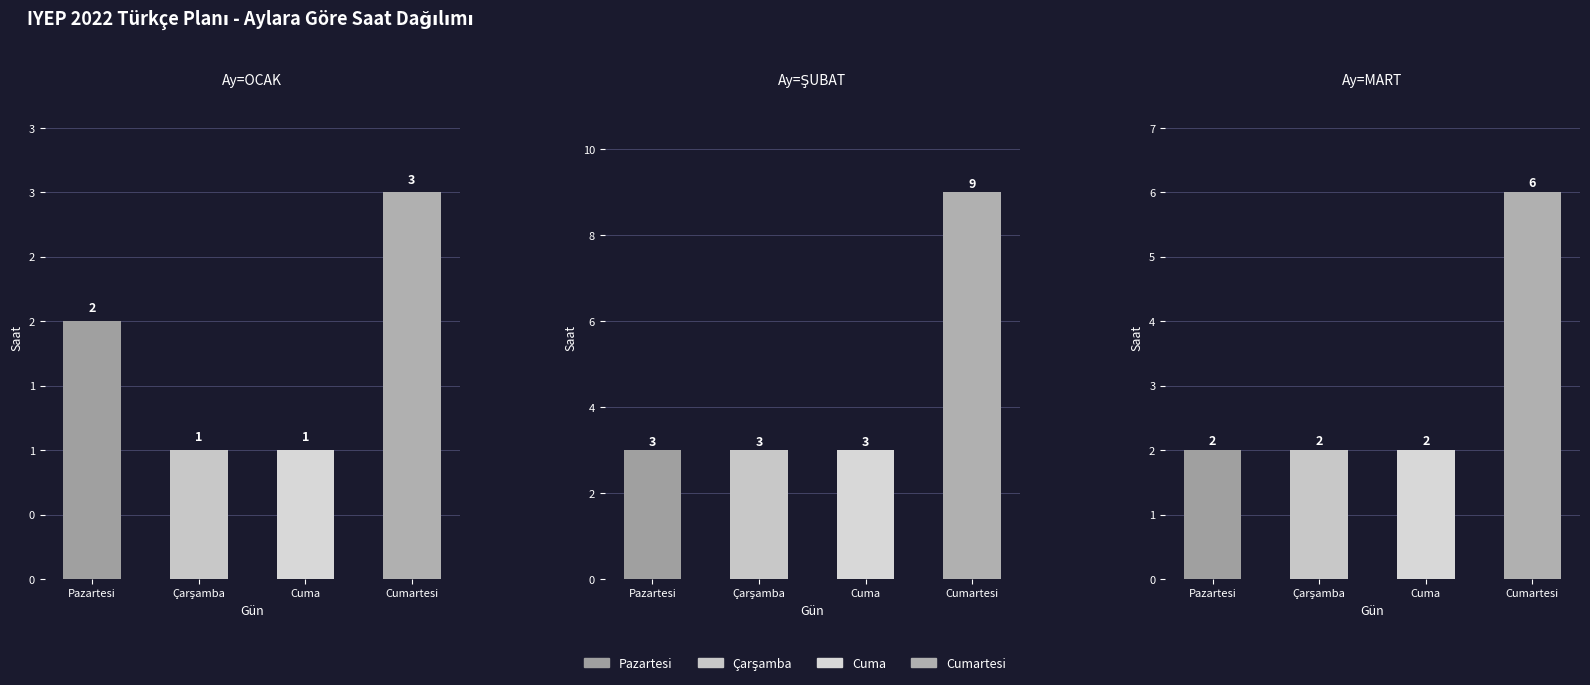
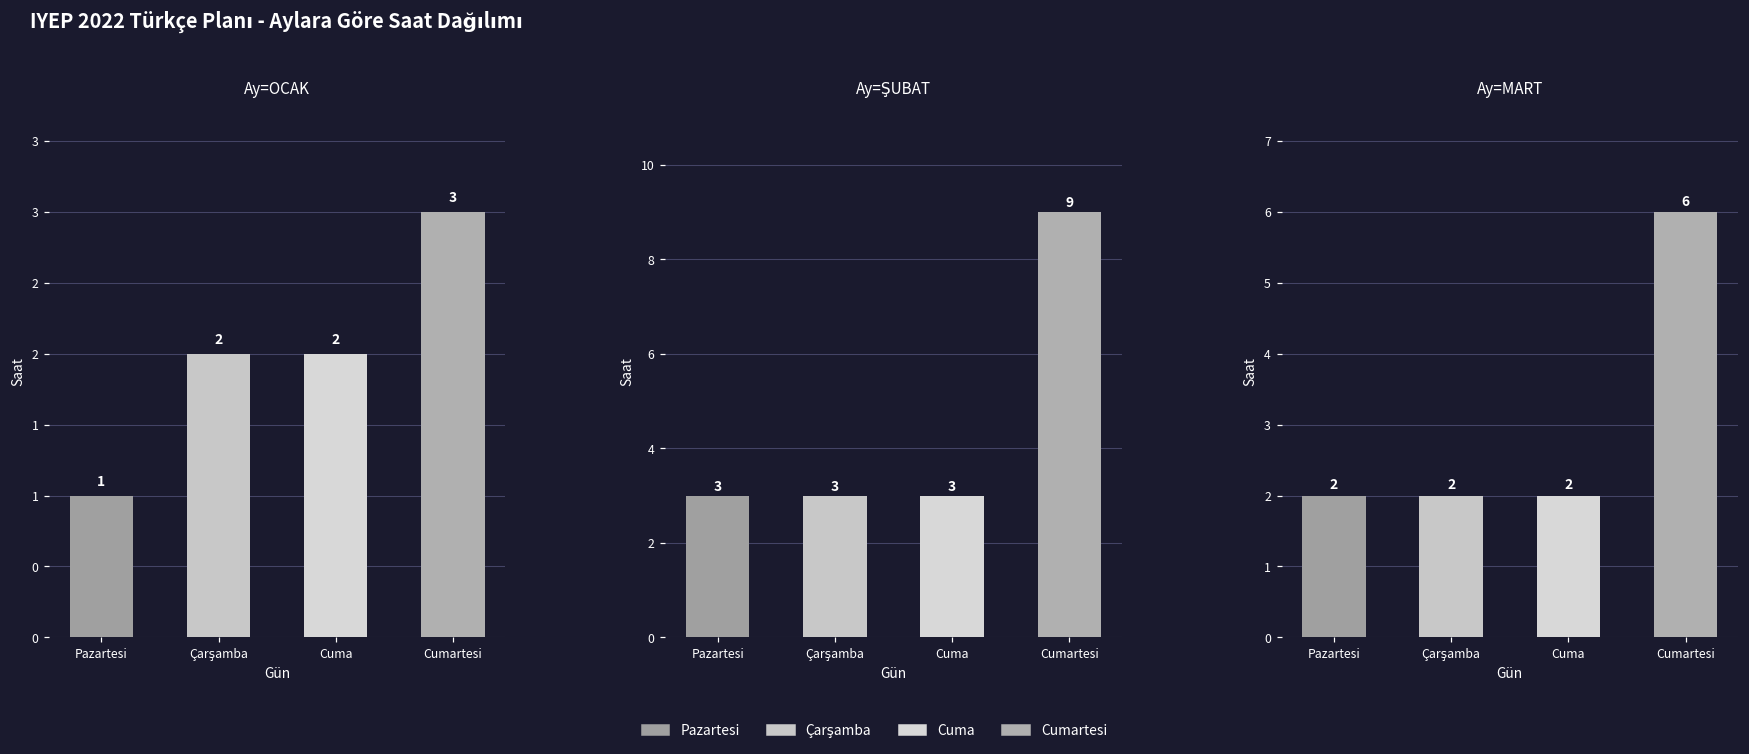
Ay=OCAK, Pazartesi: 2 -> 1
Ay=OCAK, Çarşamba: 1 -> 2
Ay=OCAK, Cuma: 1 -> 2
